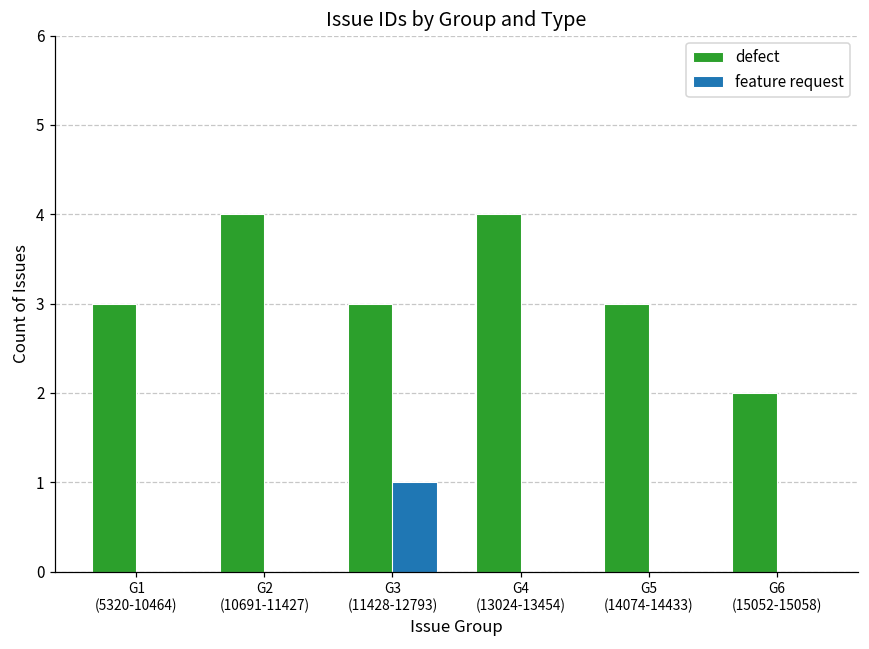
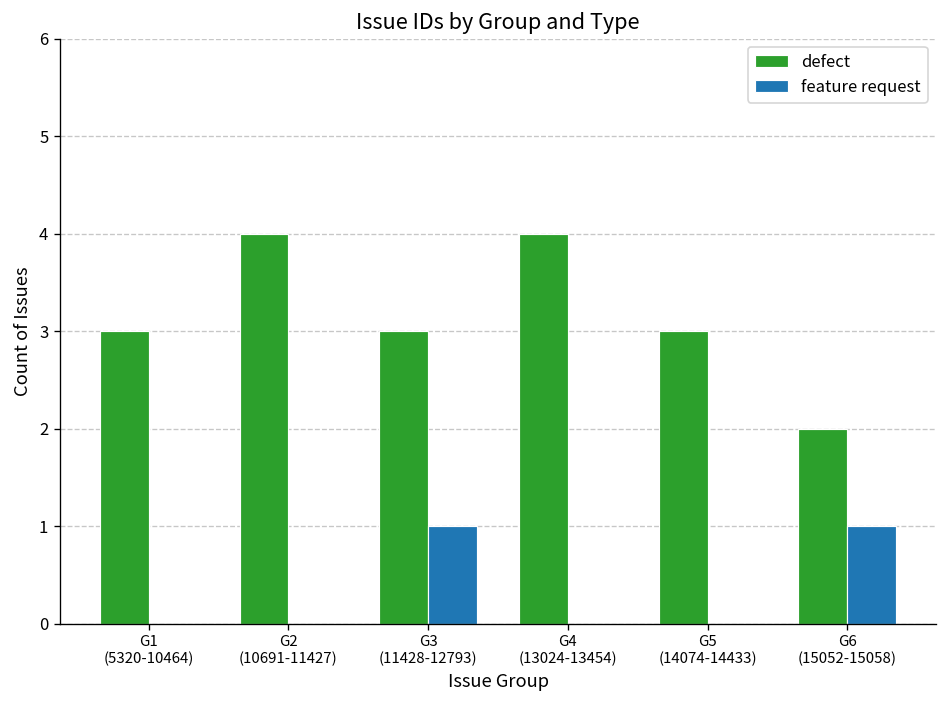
feature request, G6 (15052-15058): 0 -> 1
